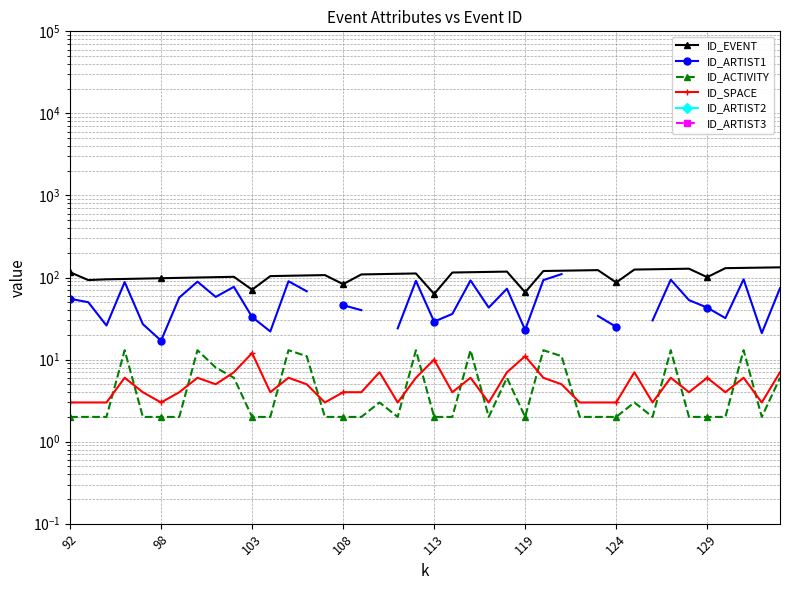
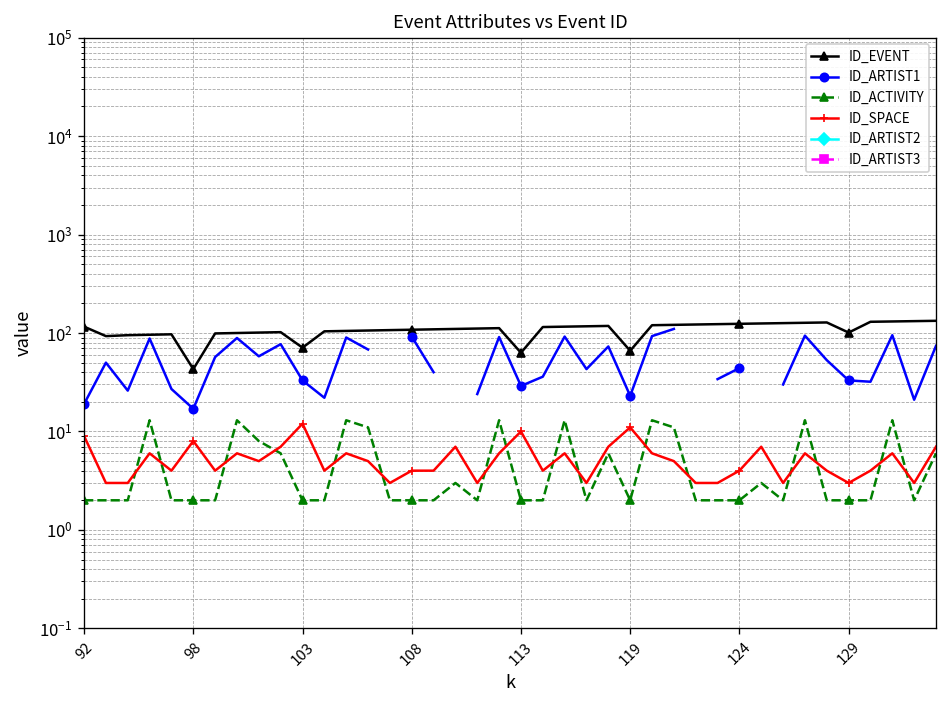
ID_ARTIST1, 92: 60 -> 19
ID_SPACE, 92: 3 -> 9
ID_EVENT, 98: 100 -> 40
ID_SPACE, 98: 3 -> 8
ID_EVENT, 108: 80 -> 110
ID_ARTIST1, 108: 50 -> 90
ID_EVENT, 124: 90 -> 120
ID_ARTIST1, 124: 25 -> 40
ID_SPACE, 124: 3 -> 4
ID_ARTIST1, 129: 40 -> 33
ID_SPACE, 129: 6 -> 3
